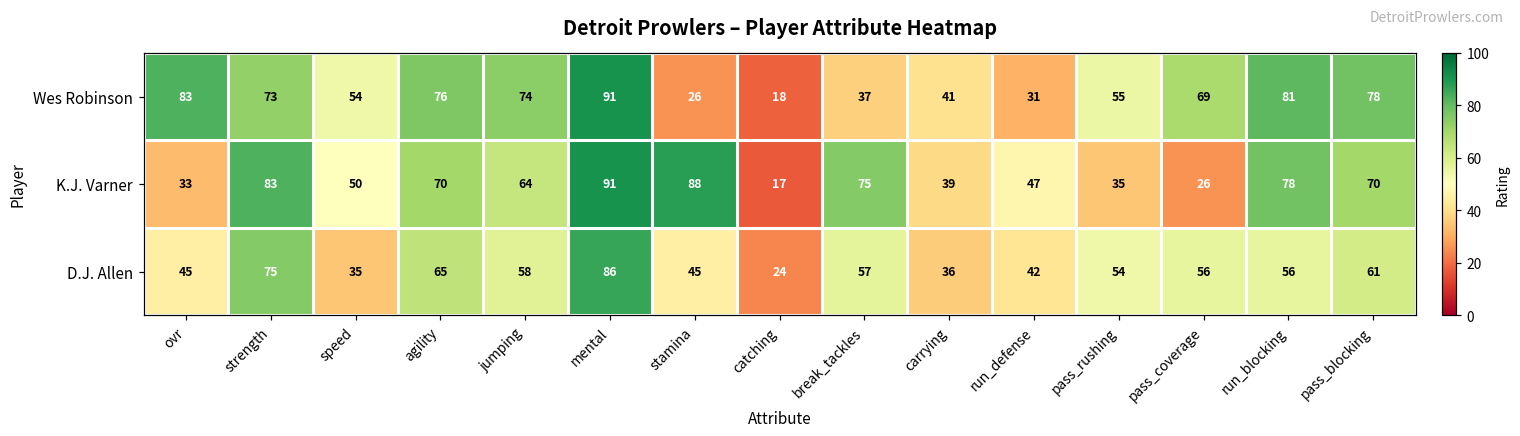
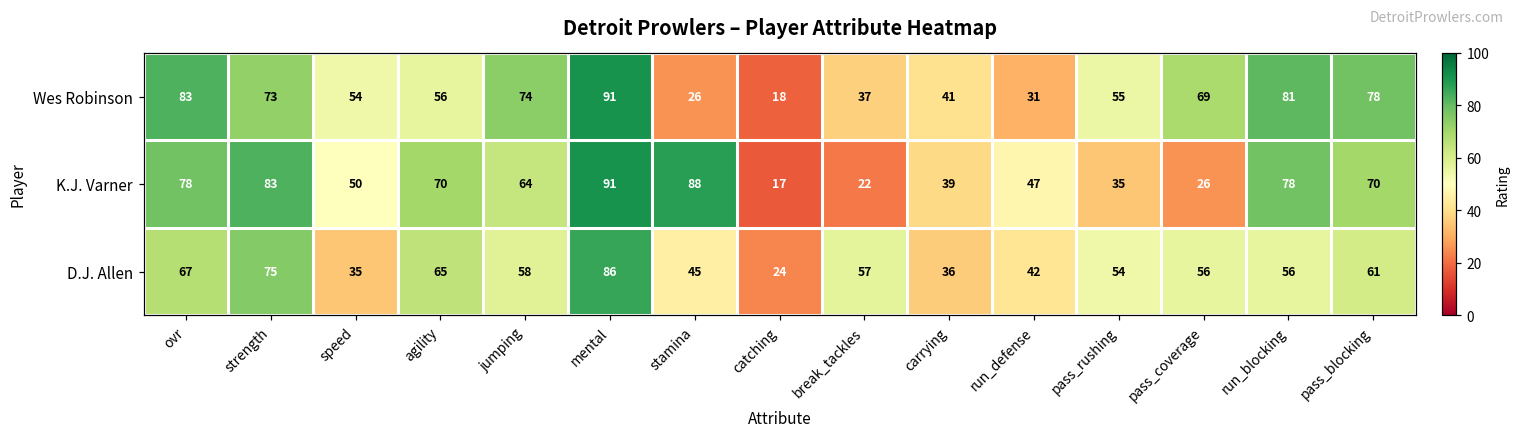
Wes Robinson, agility: 76 -> 56
K.J. Varner, ovr: 33 -> 78
K.J. Varner, break_tackles: 75 -> 22
D.J. Allen, ovr: 45 -> 67
